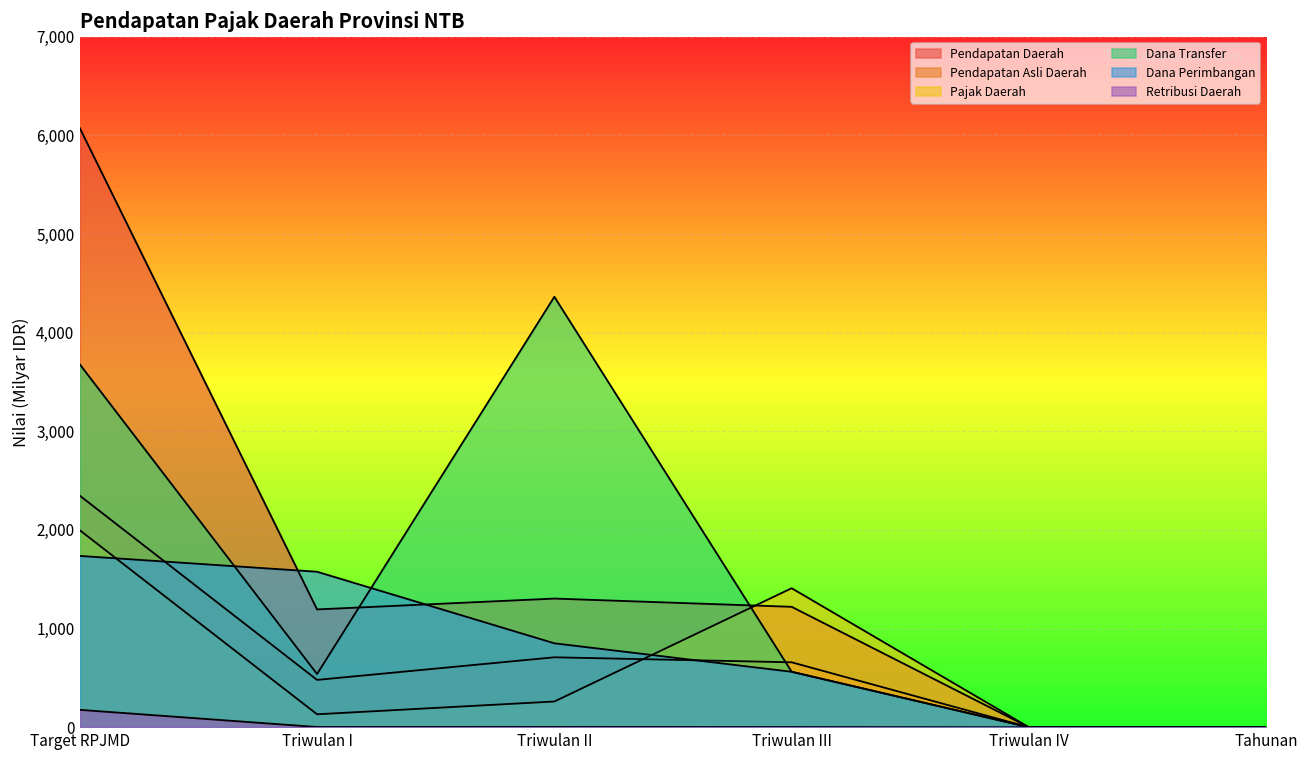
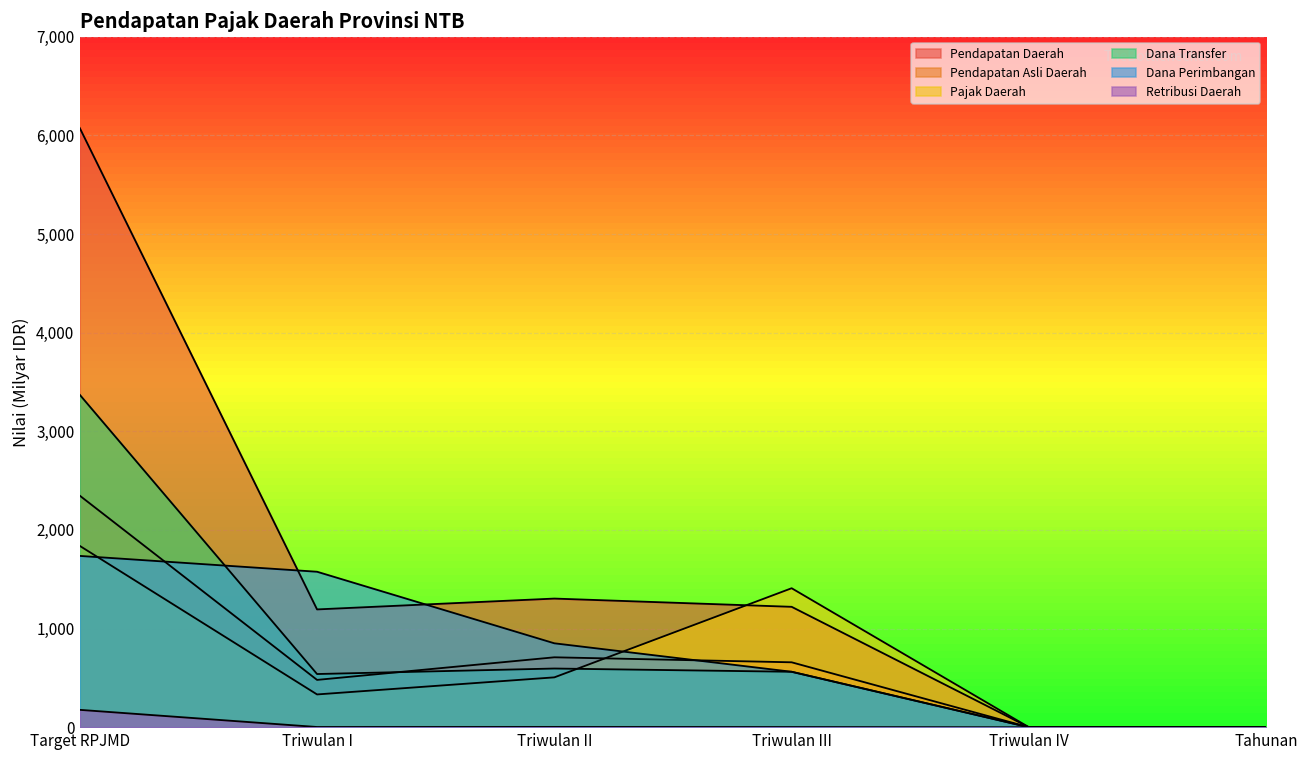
Pajak Daerah, Target RPJMD: 2,000 -> 1,800
Dana Transfer, Target RPJMD: 3,700 -> 3,400
Pajak Daerah, Triwulan I: 100 -> 300
Pajak Daerah, Triwulan II: 300 -> 500
Dana Transfer, Triwulan II: 4,400 -> 600
